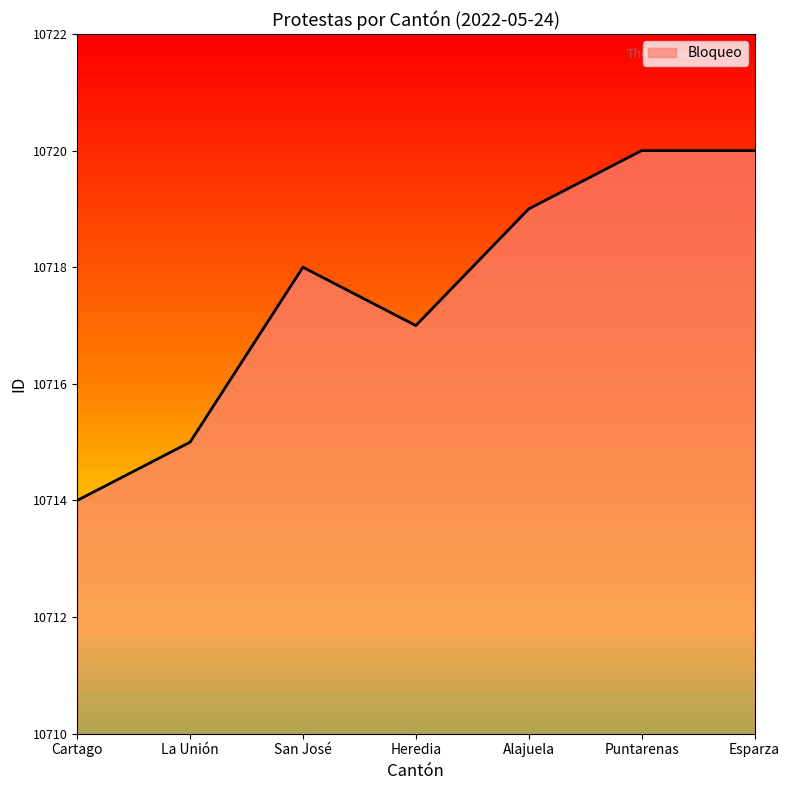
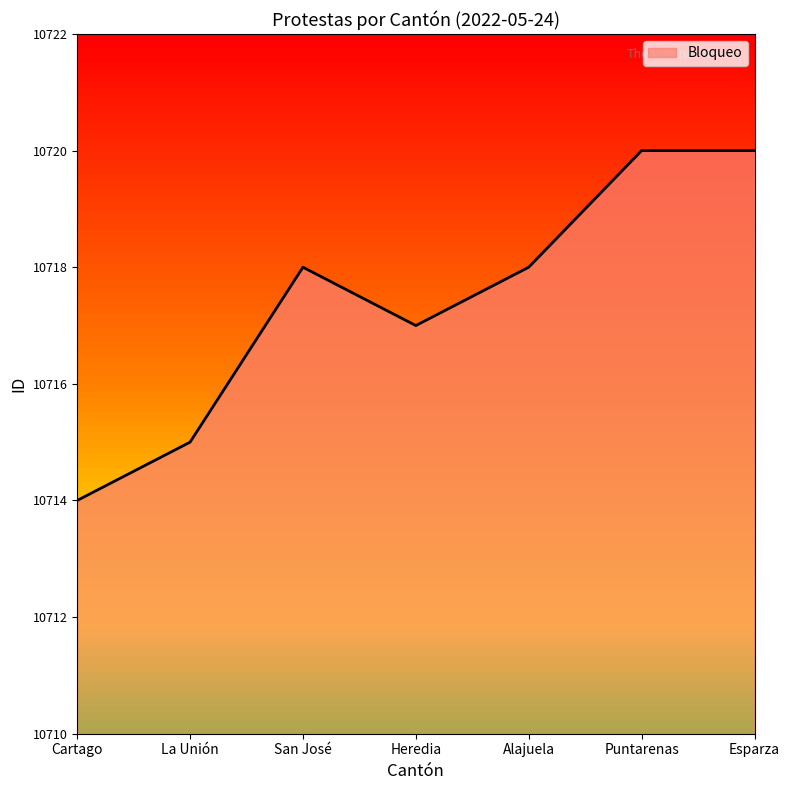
Alajuela: 10719 -> 10718
